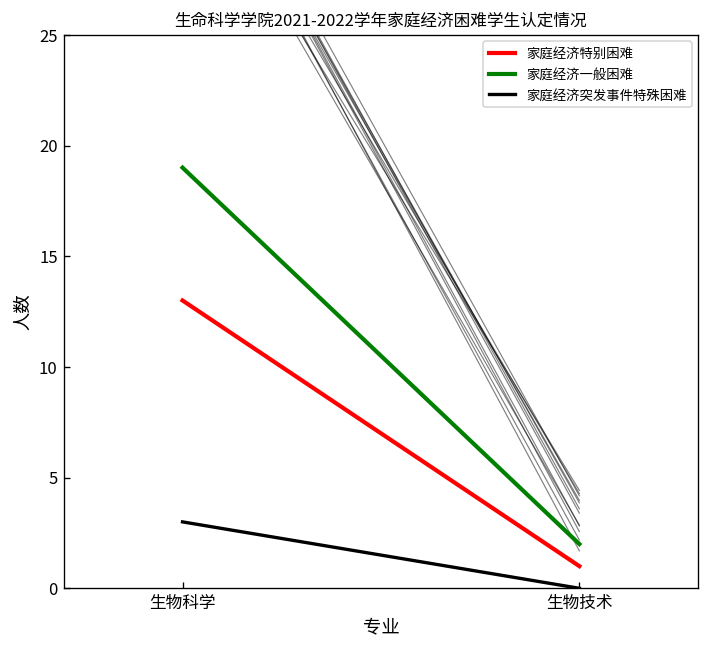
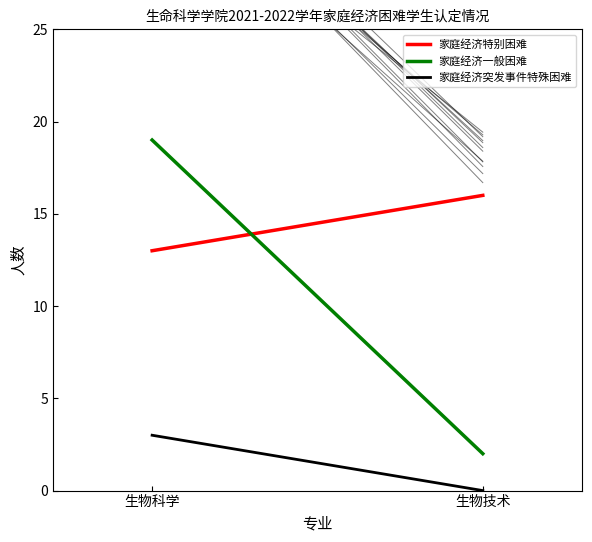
家庭经济特别困难, 生物技术: 1 -> 16
